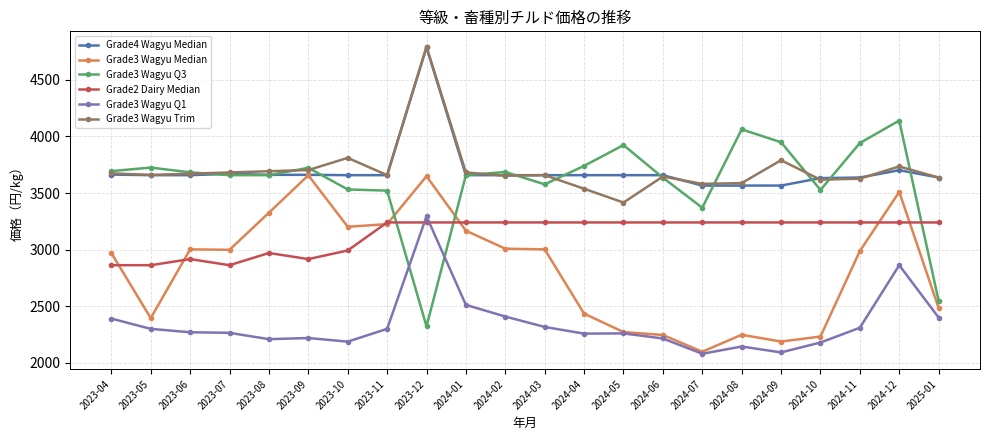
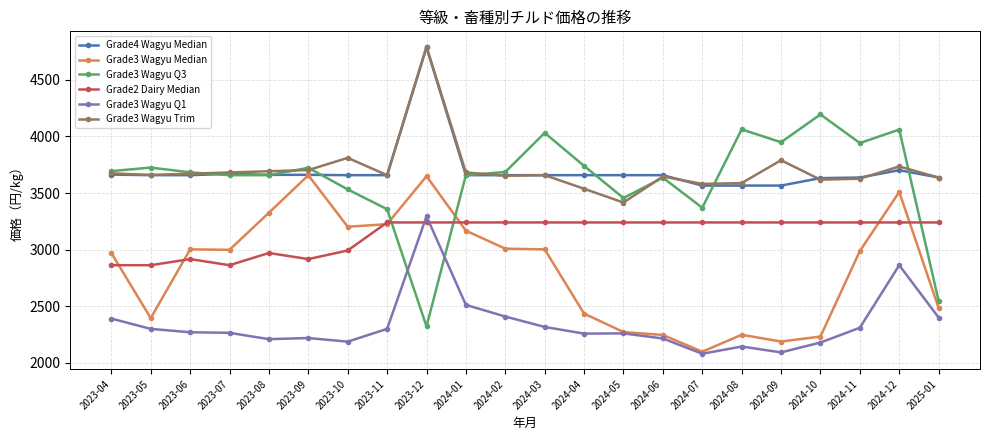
Grade3 Wagyu Q3, 2023-11: 3520 -> 3360
Grade3 Wagyu Q3, 2024-03: 3580 -> 4030
Grade3 Wagyu Q3, 2024-05: 3920 -> 3460
Grade3 Wagyu Q3, 2024-10: 3530 -> 4200
Grade3 Wagyu Q3, 2024-12: 4140 -> 4060
